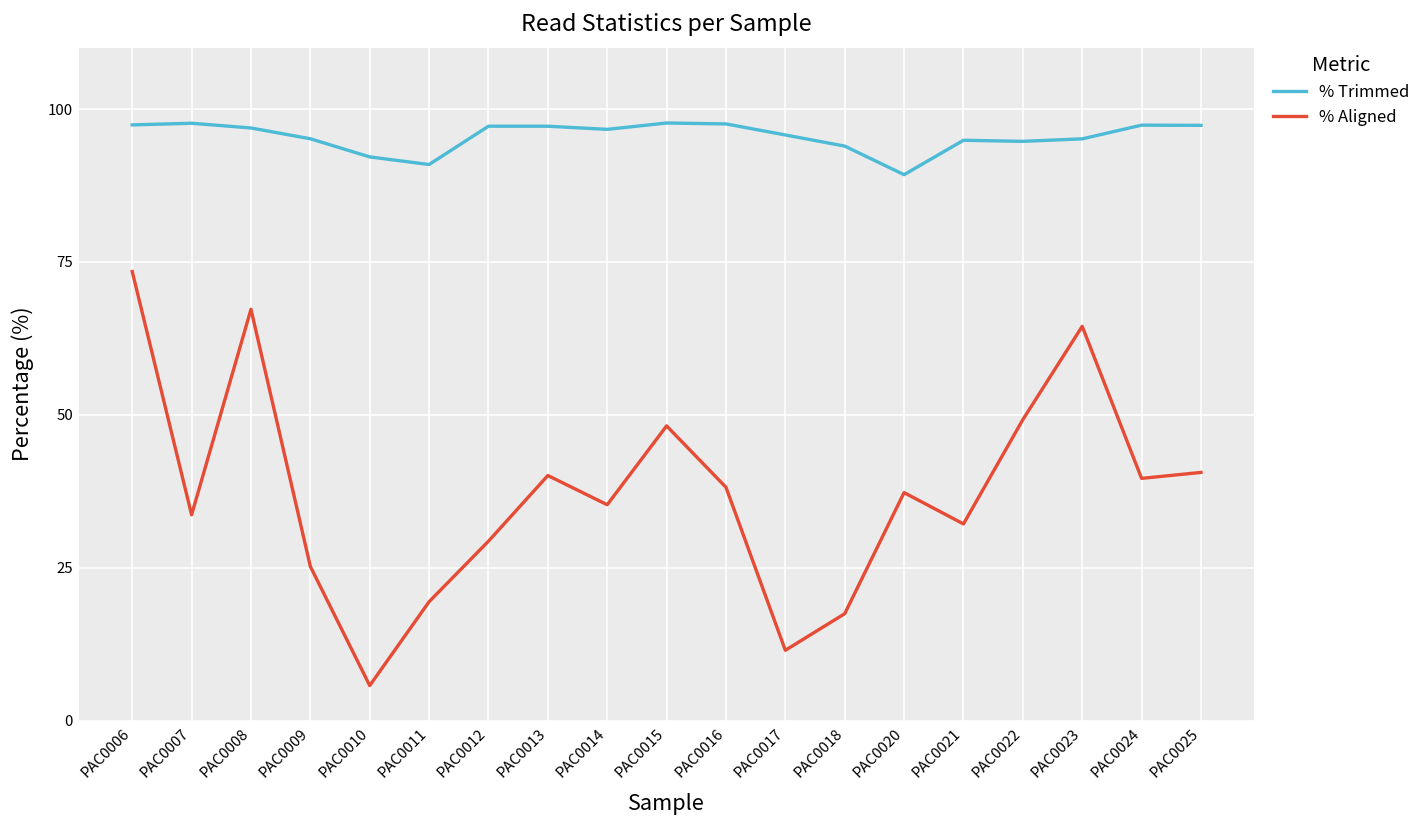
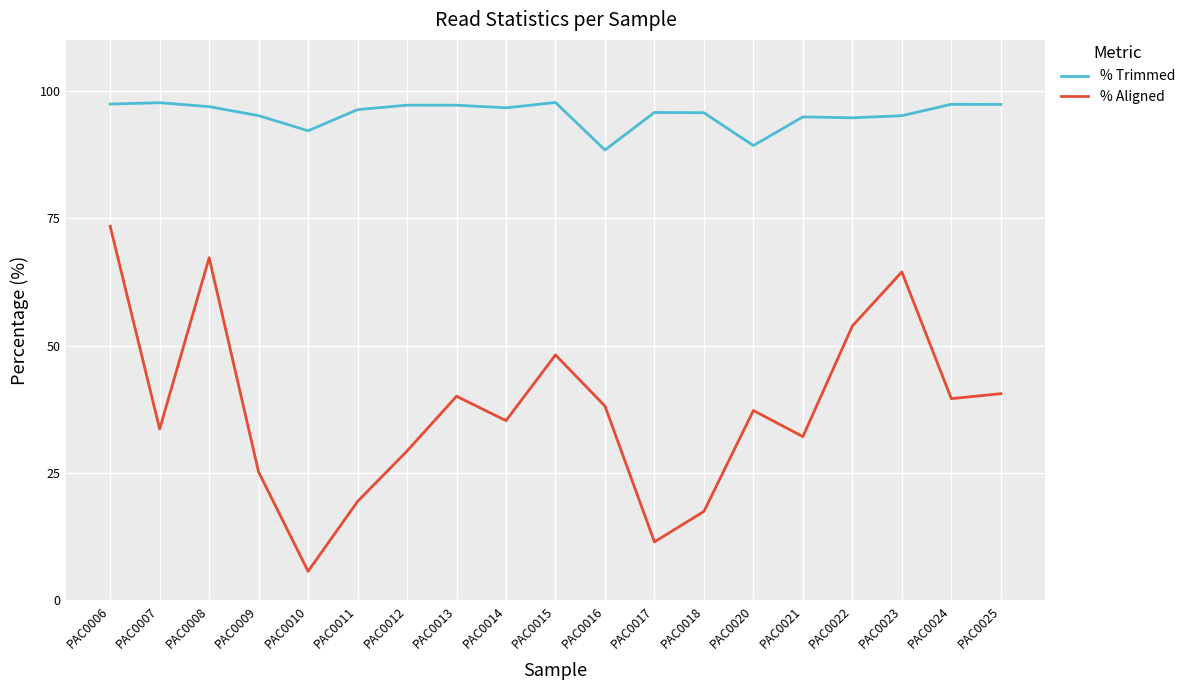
% Trimmed, PAC0011: 91 -> 96
% Trimmed, PAC0016: 98 -> 88
% Trimmed, PAC0018: 94 -> 96
% Aligned, PAC0022: 49 -> 54
